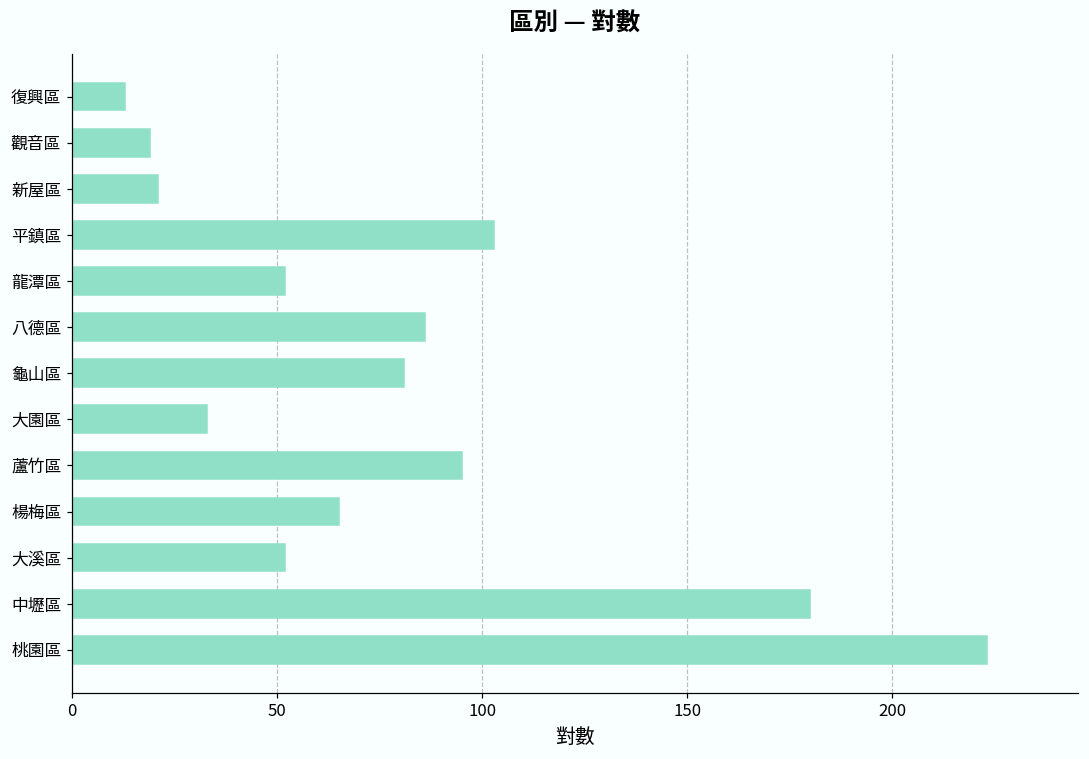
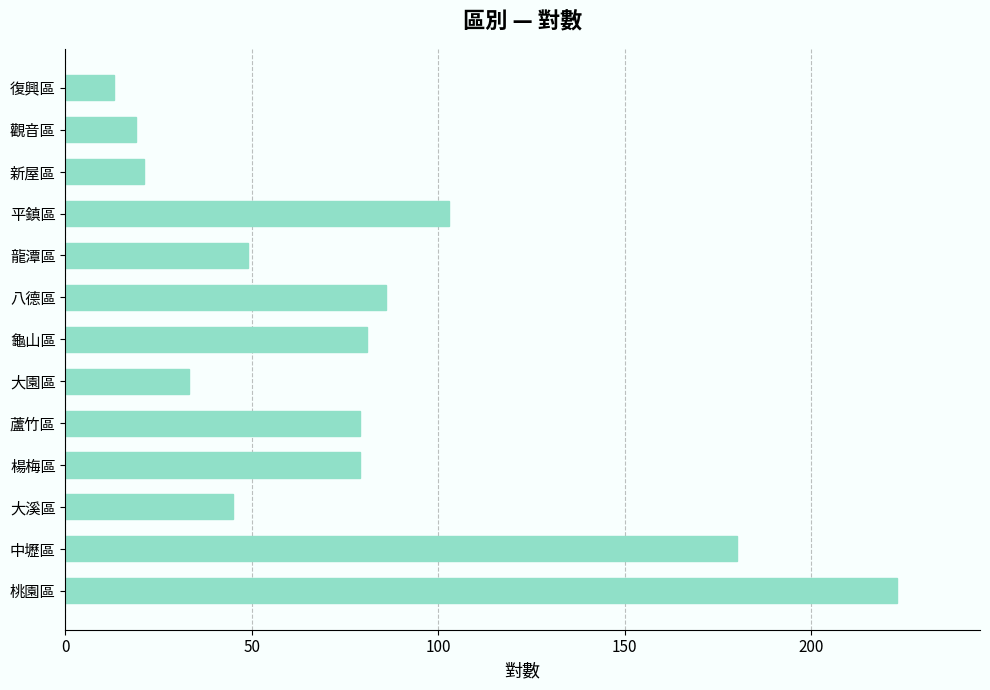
龍潭區: 52 -> 49
蘆竹區: 95 -> 79
楊梅區: 65 -> 79
大溪區: 52 -> 45
